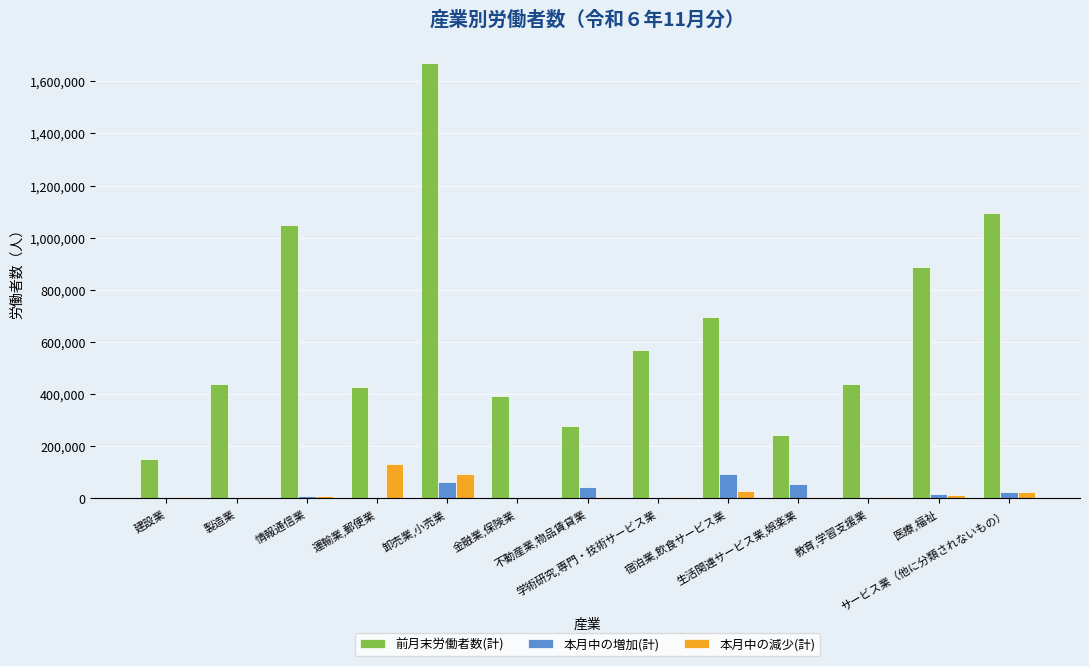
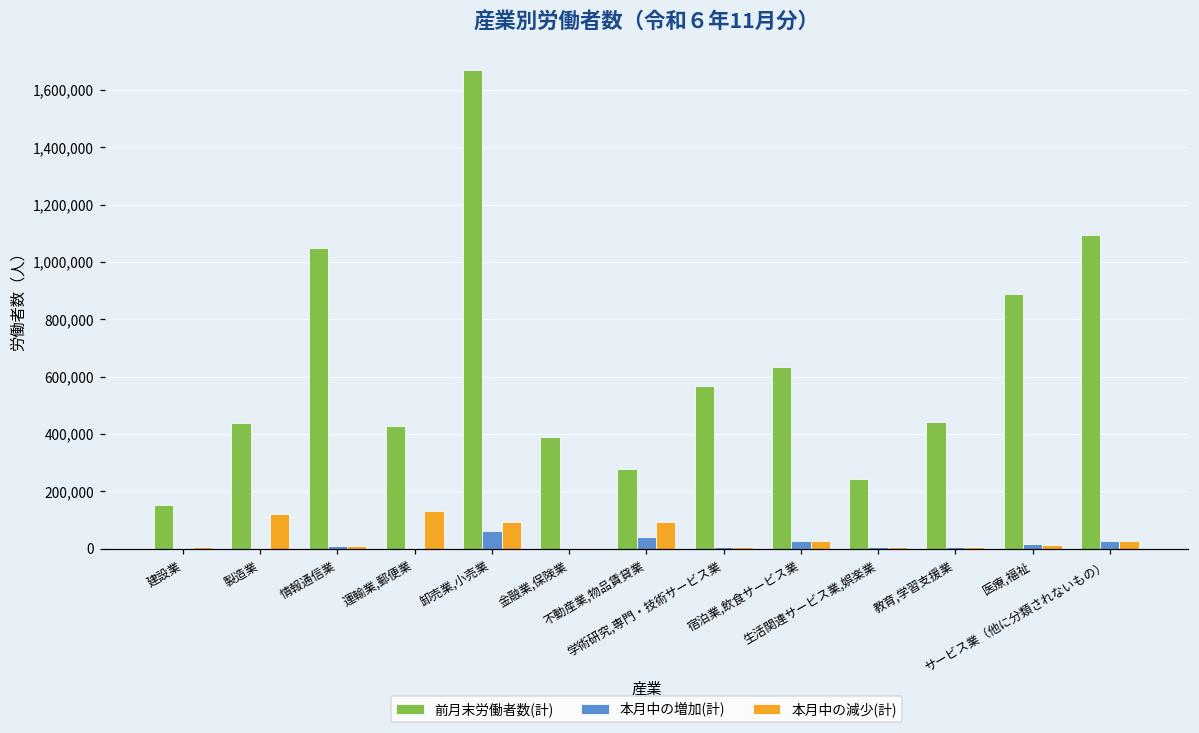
本月中の減少(計), 製造業: 0 -> 120,000
本月中の減少(計), 不動産業,物品賃貸業: 0 -> 90,000
前月末労働者数(計), 宿泊業,飲食サービス業: 700,000 -> 630,000
本月中の増加(計), 宿泊業,飲食サービス業: 90,000 -> 30,000
本月中の増加(計), 生活関連サービス業,娯楽業: 50,000 -> 10,000
